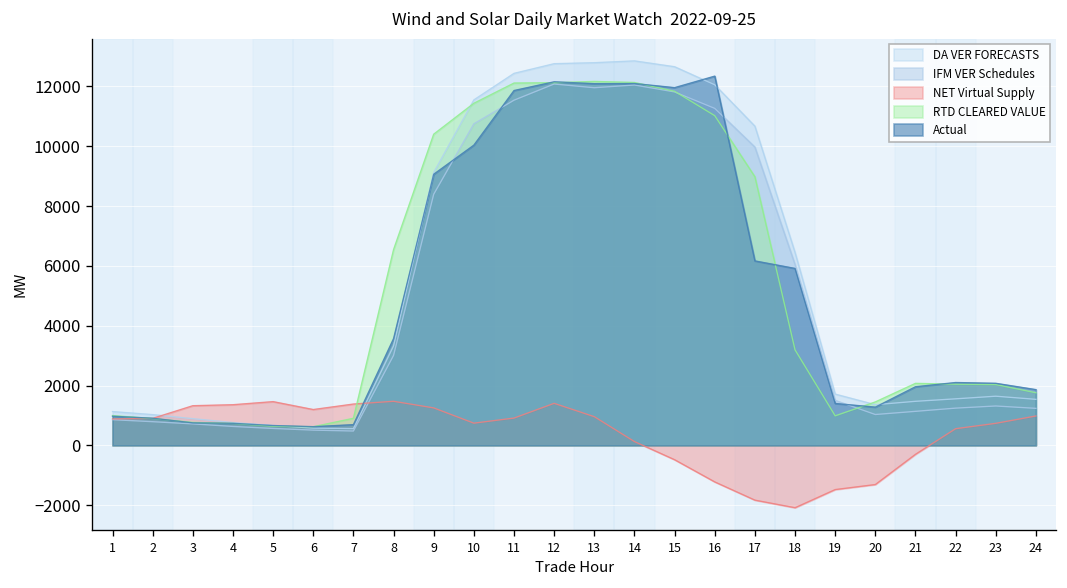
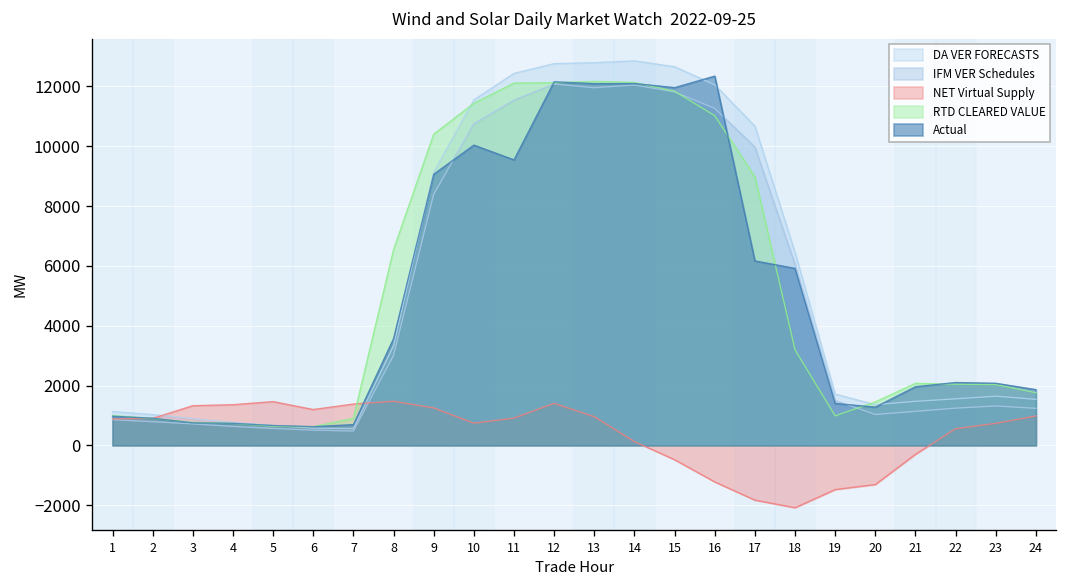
Actual, 11: 11900 -> 9500
